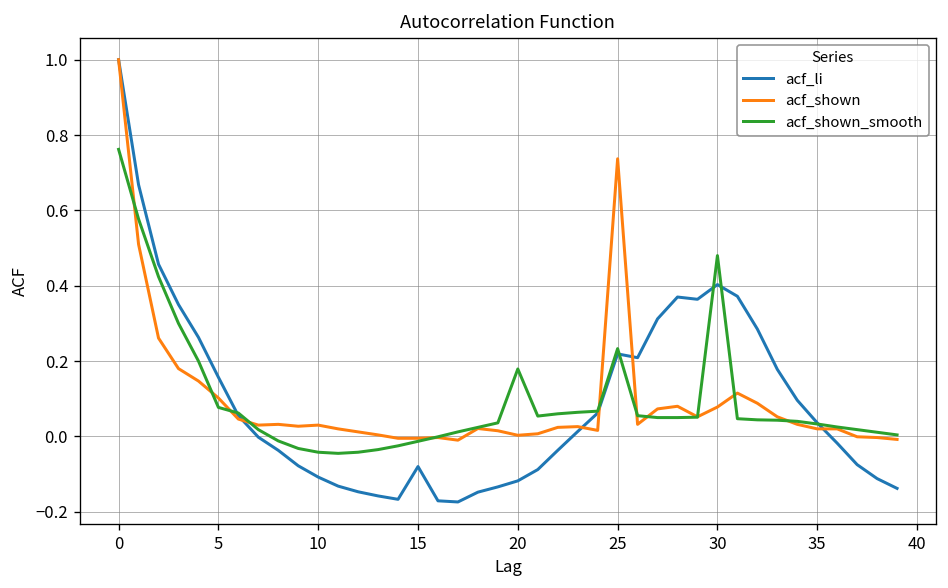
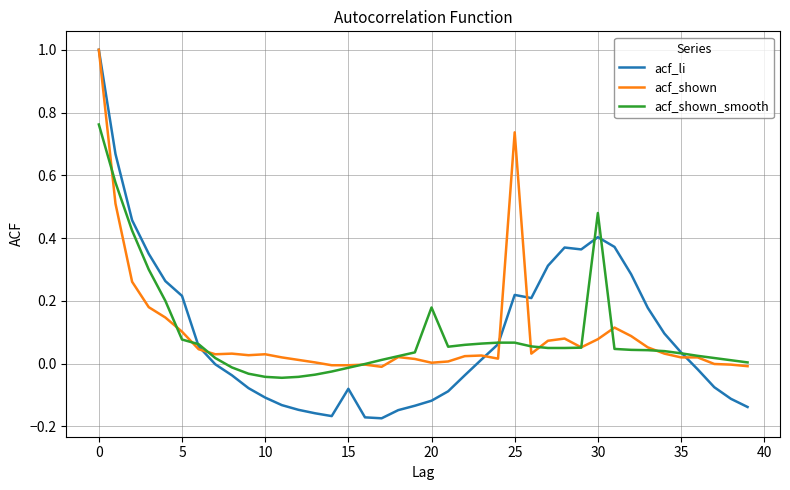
acf_li, 5: 0.16 -> 0.22
acf_shown_smooth, 25: 0.23 -> 0.07
